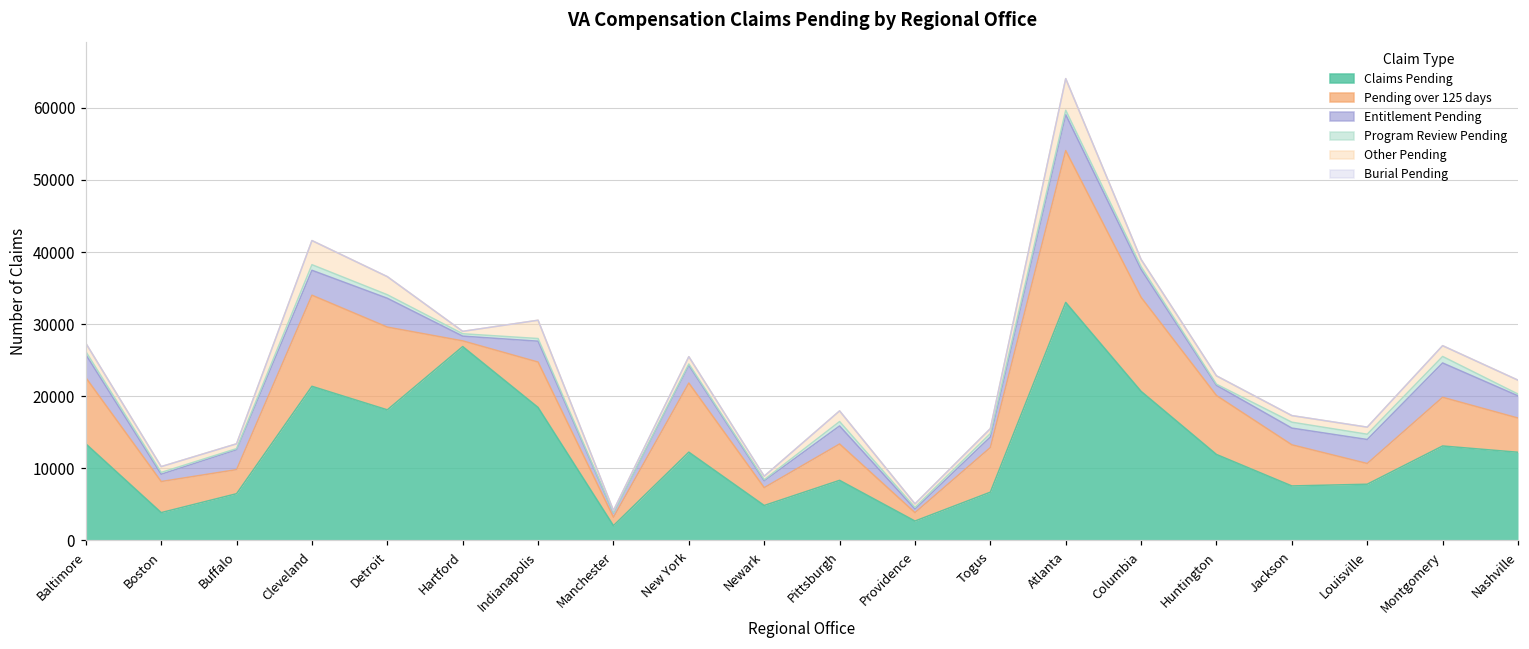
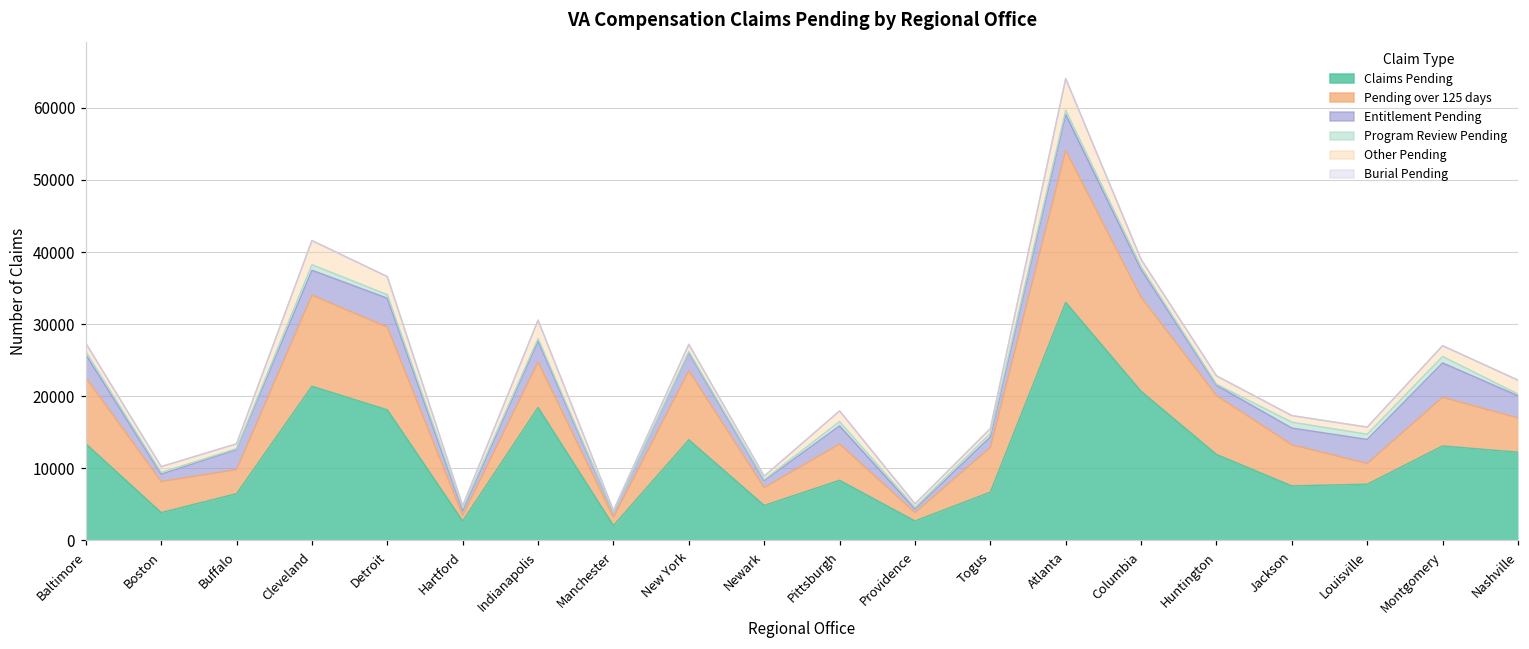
Claims Pending, Hartford: 27000 -> 3000
Claims Pending, New York: 12000 -> 14000
